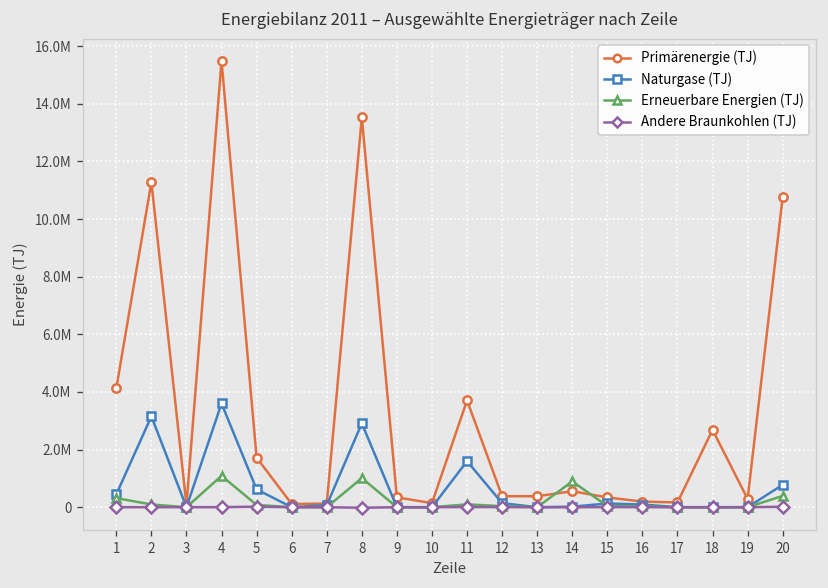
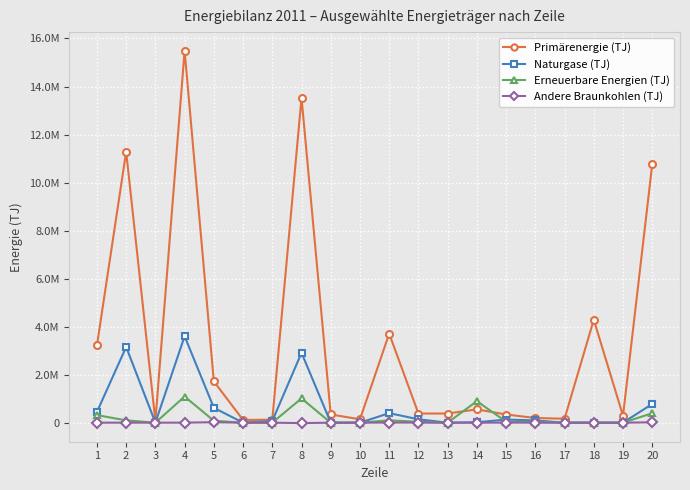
Primärenergie (TJ), 1: 4100000 -> 3200000
Naturgase (TJ), 11: 1600000 -> 400000
Primärenergie (TJ), 18: 2700000 -> 4300000
